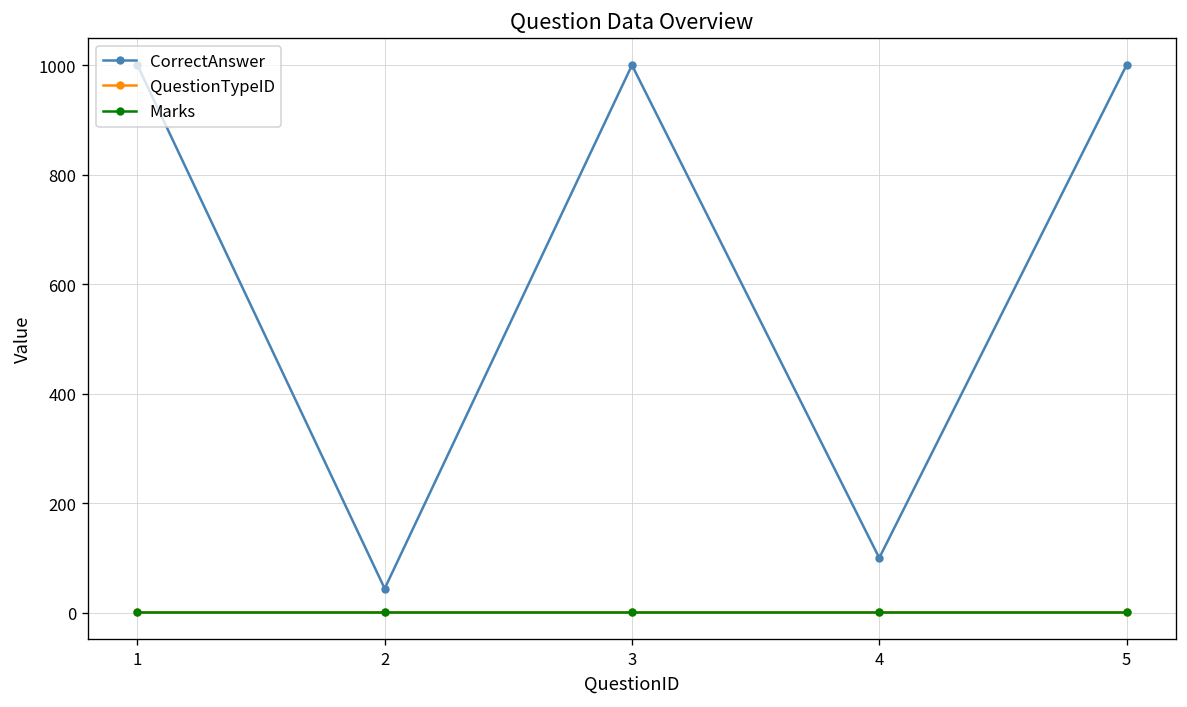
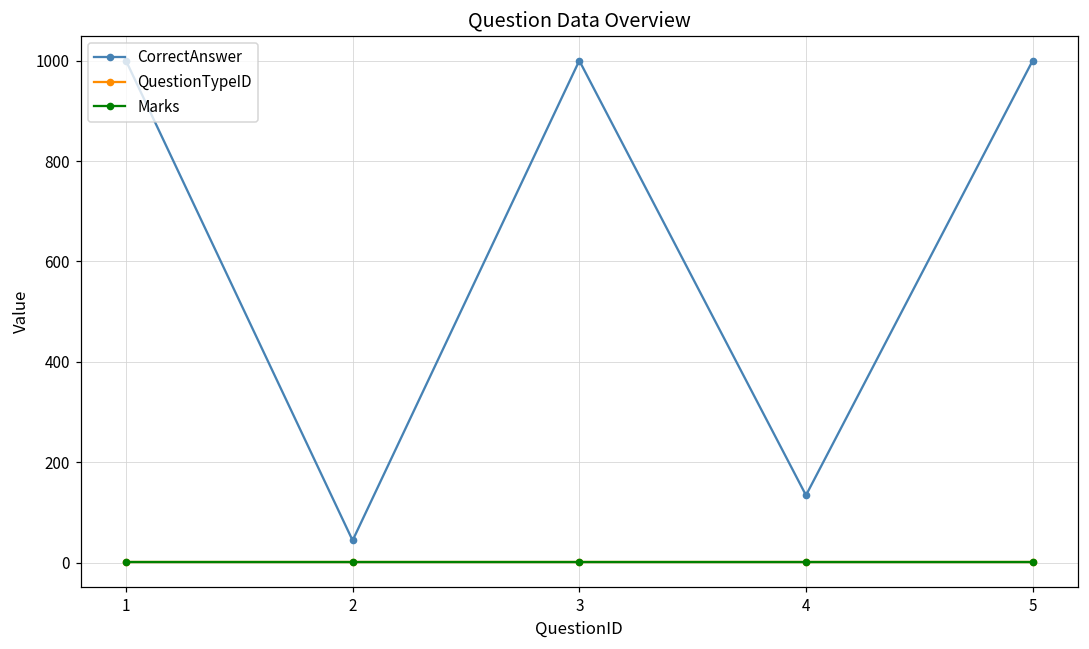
CorrectAnswer, 4: 100 -> 130
